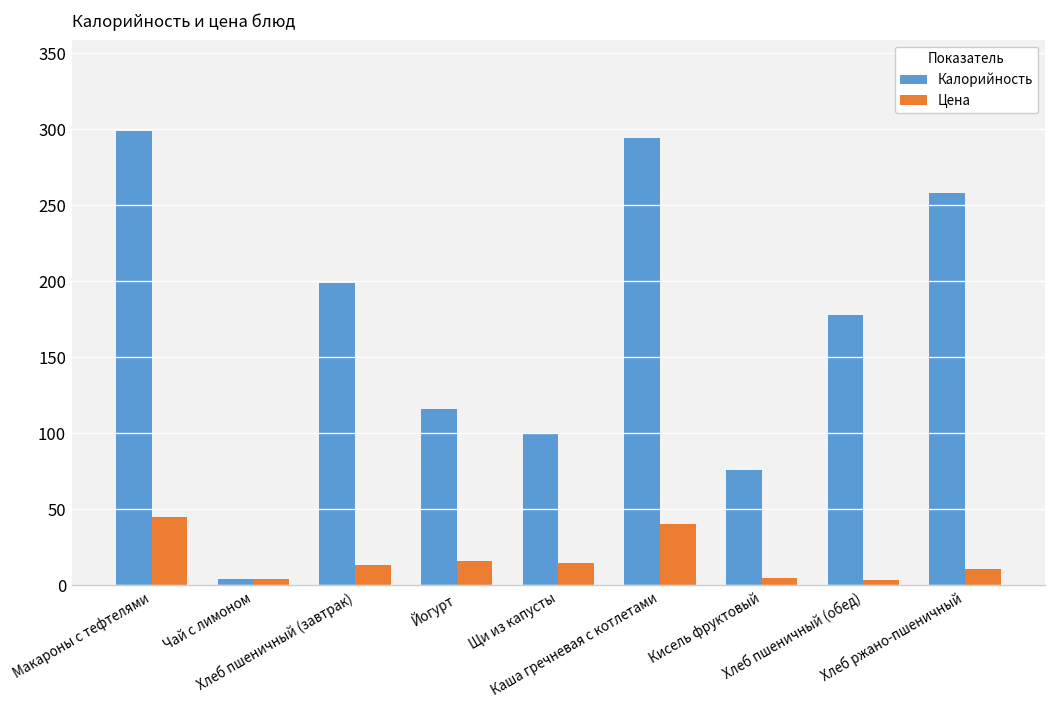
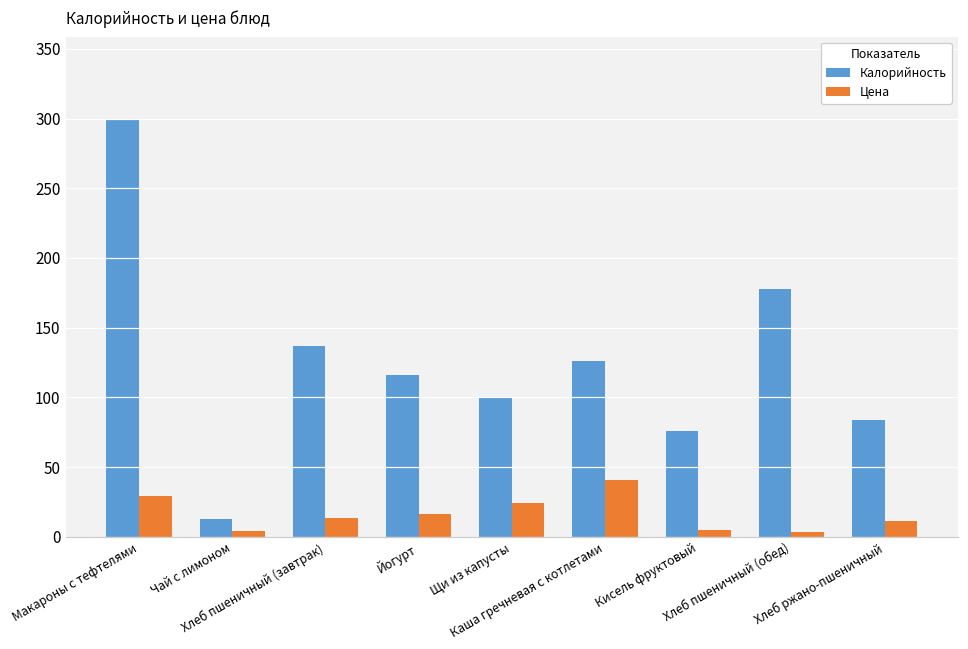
Цена, Макароны с тефтелями: 45 -> 29
Калорийность, Чай с лимоном: 4 -> 13
Калорийность, Хлеб пшеничный (завтрак): 199 -> 137
Цена, Щи из капусты: 15 -> 24
Калорийность, Каша гречневая с котлетами: 294 -> 126
Калорийность, Хлеб ржано-пшеничный: 258 -> 84
